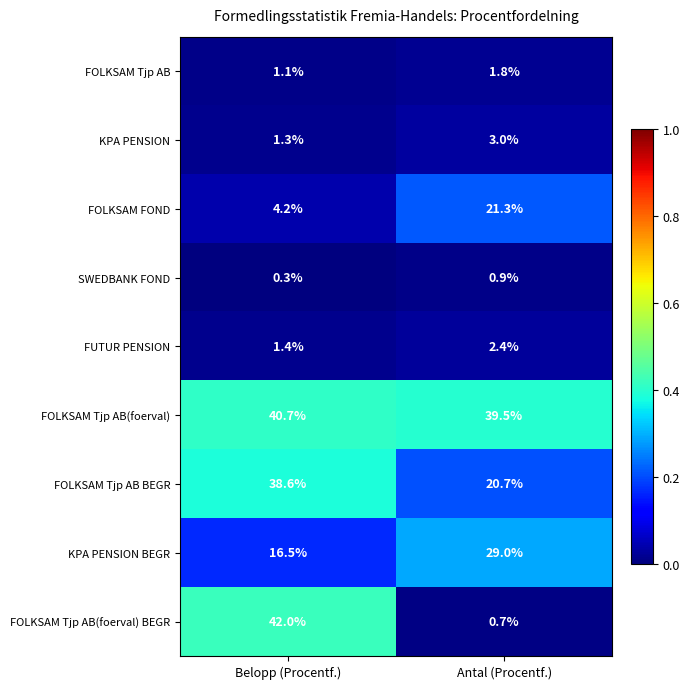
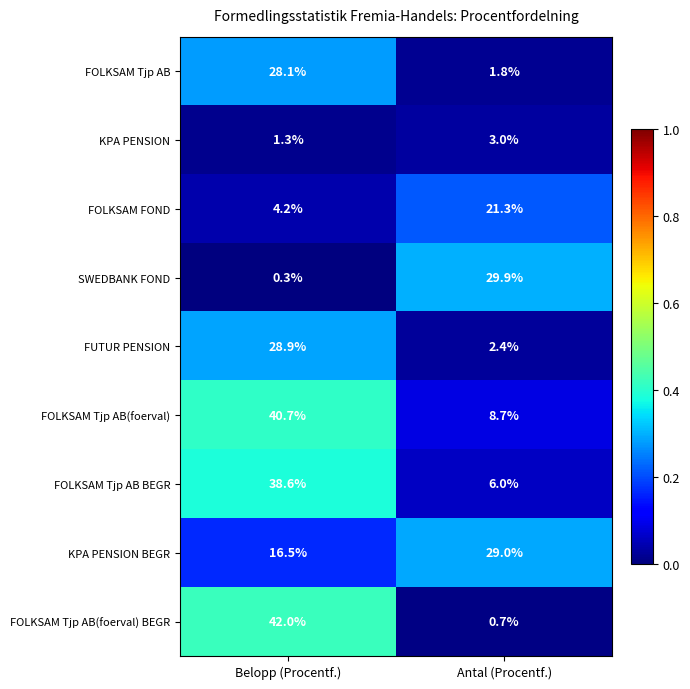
FOLKSAM Tjp AB, Belopp (Procentf.): 1.1% -> 28.1%
SWEDBANK FOND, Antal (Procentf.): 0.9% -> 29.9%
FUTUR PENSION, Belopp (Procentf.): 1.4% -> 28.9%
FOLKSAM Tjp AB(foerval), Antal (Procentf.): 39.5% -> 8.7%
FOLKSAM Tjp AB BEGR, Antal (Procentf.): 20.7% -> 6.0%
